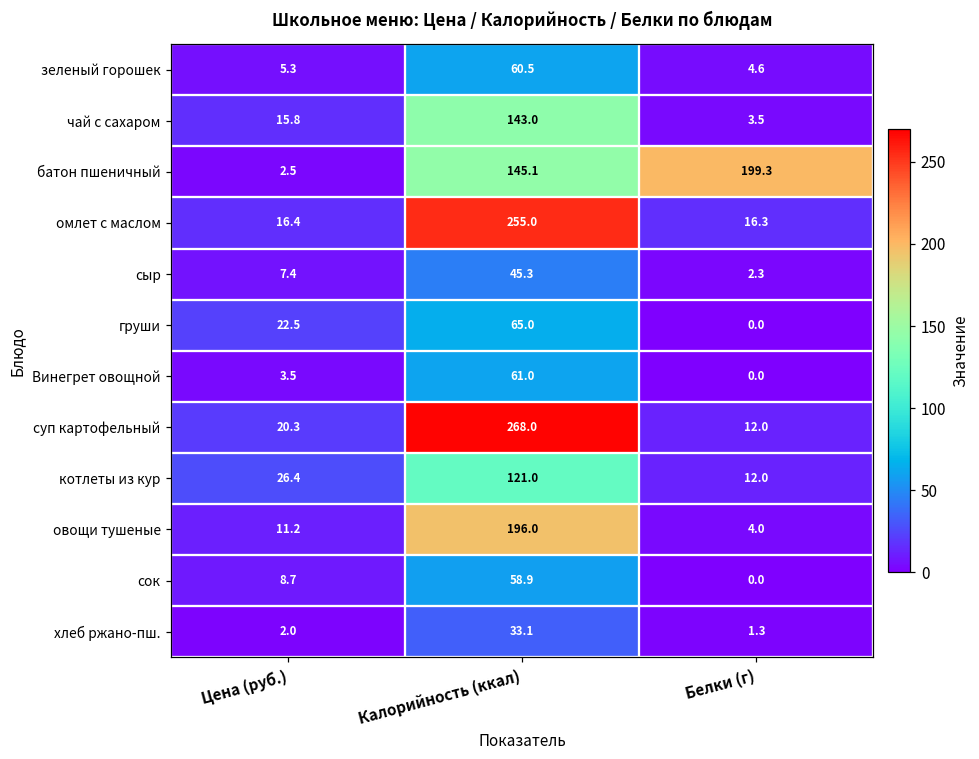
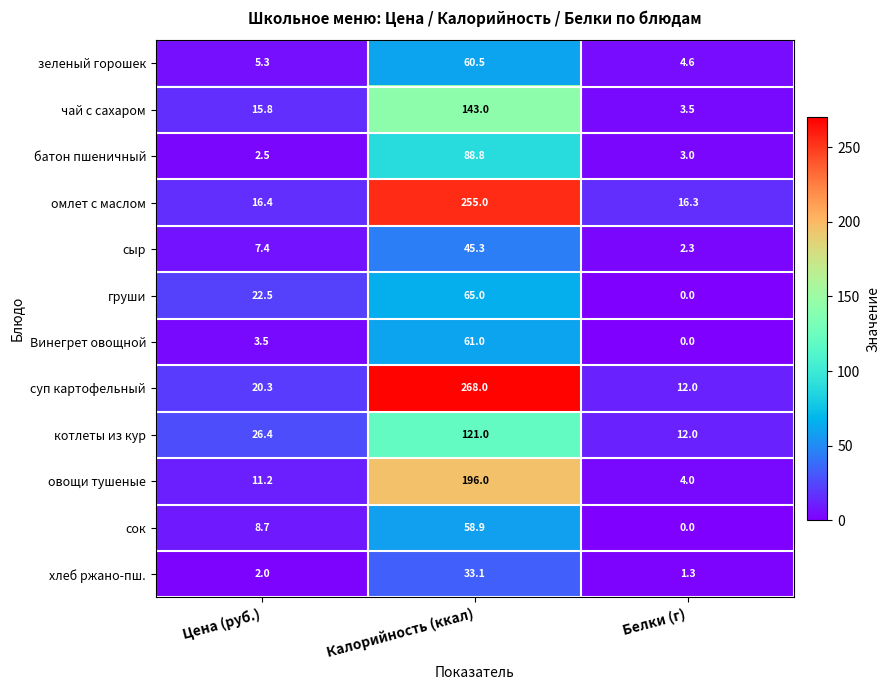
батон пшеничный, Калорийность (ккал): 145.1 -> 88.8
батон пшеничный, Белки (г): 199.3 -> 3.0
